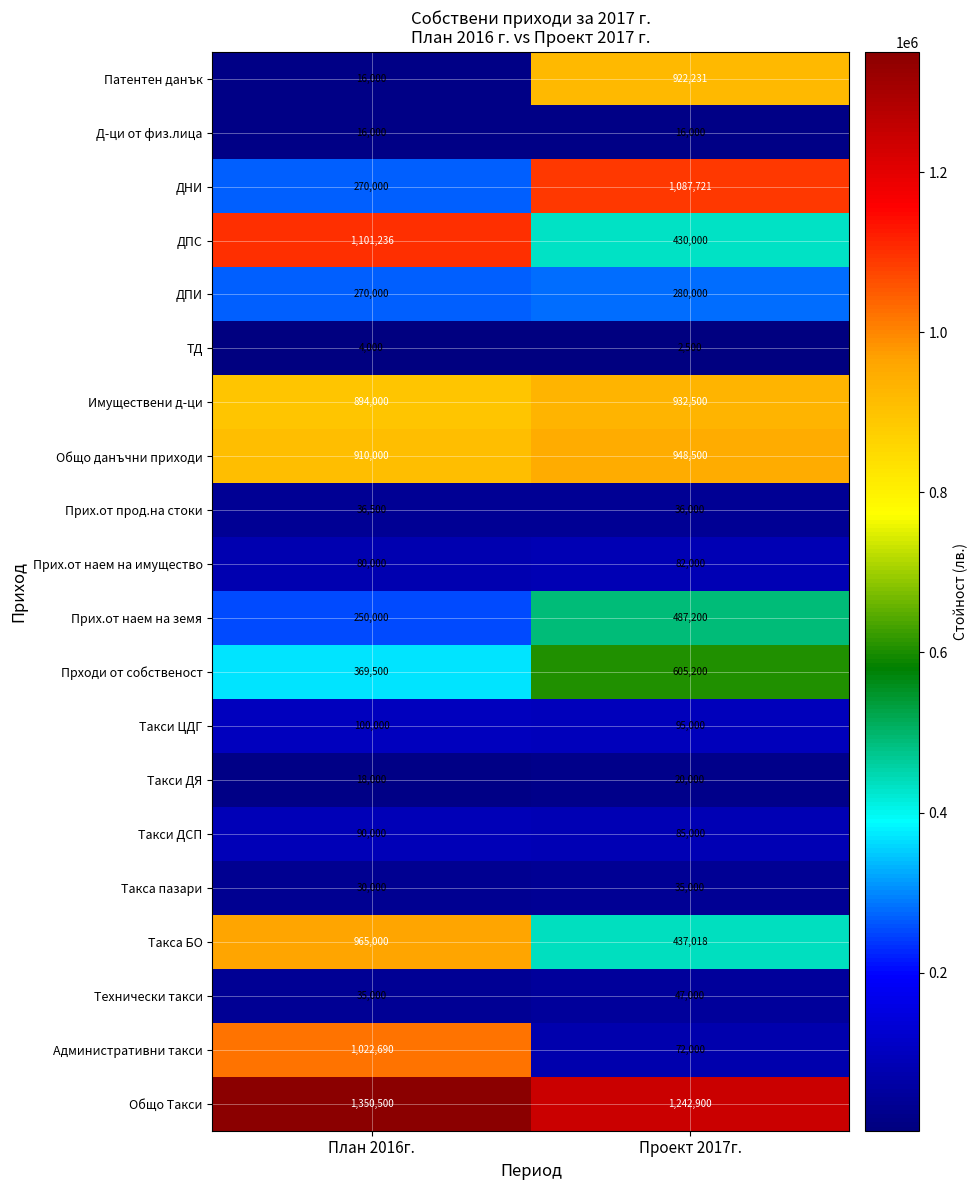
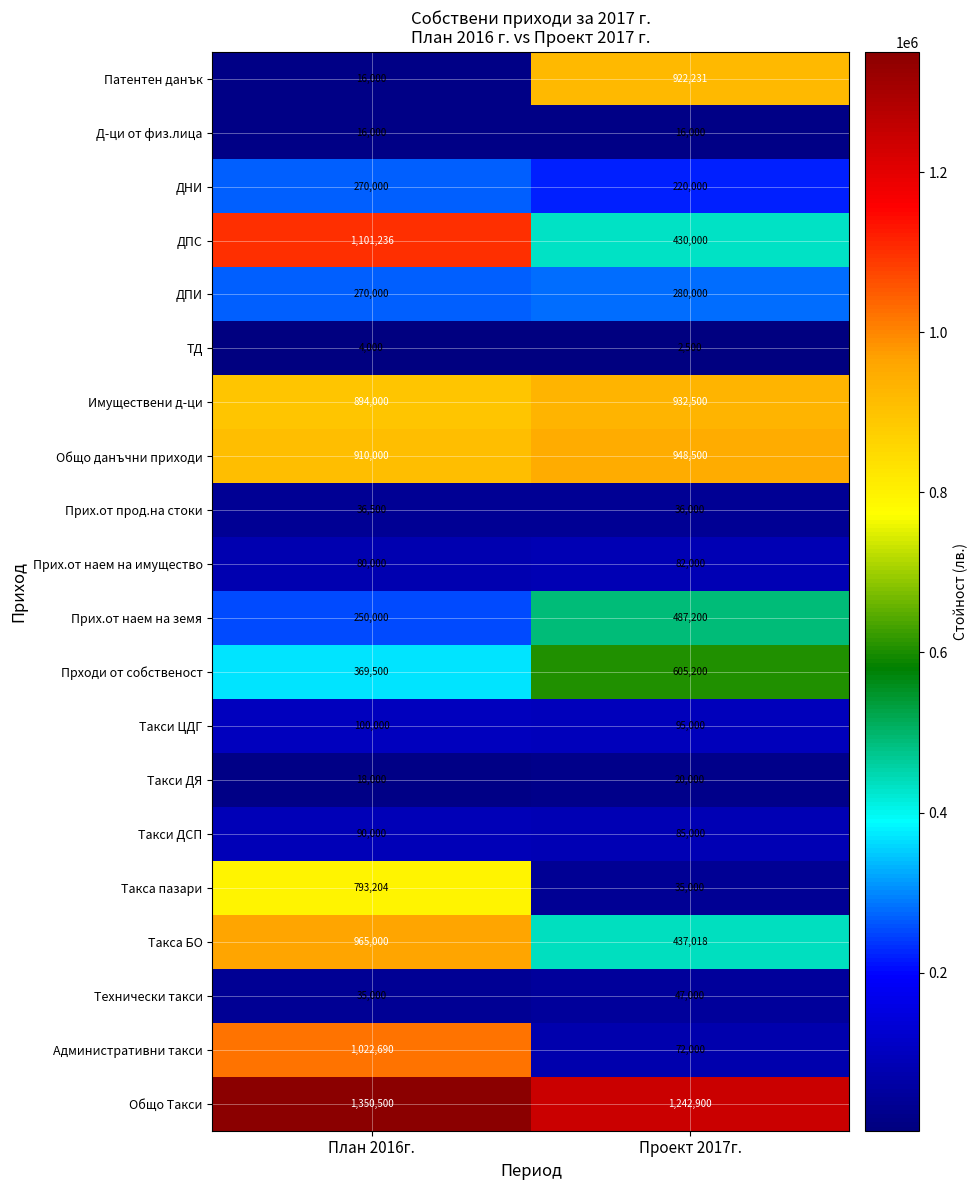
ДНИ, Проект 2017г.: 1,087,721 -> 220,000
Такса пазари, План 2016г.: 30,000 -> 793,204
